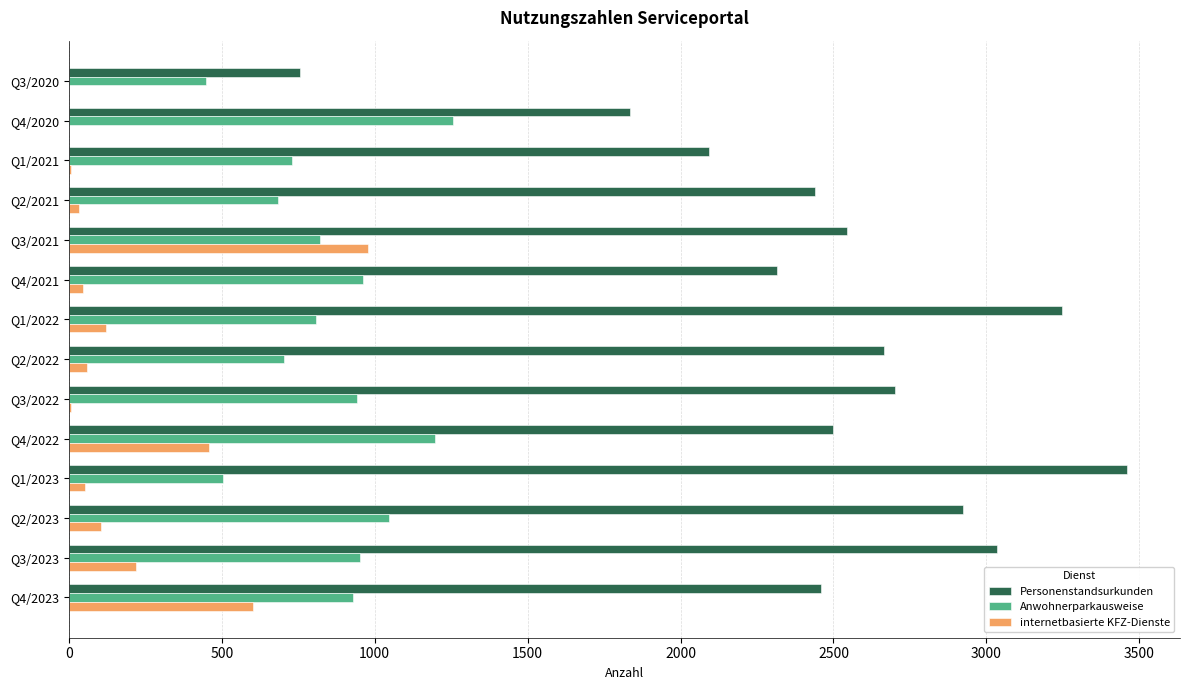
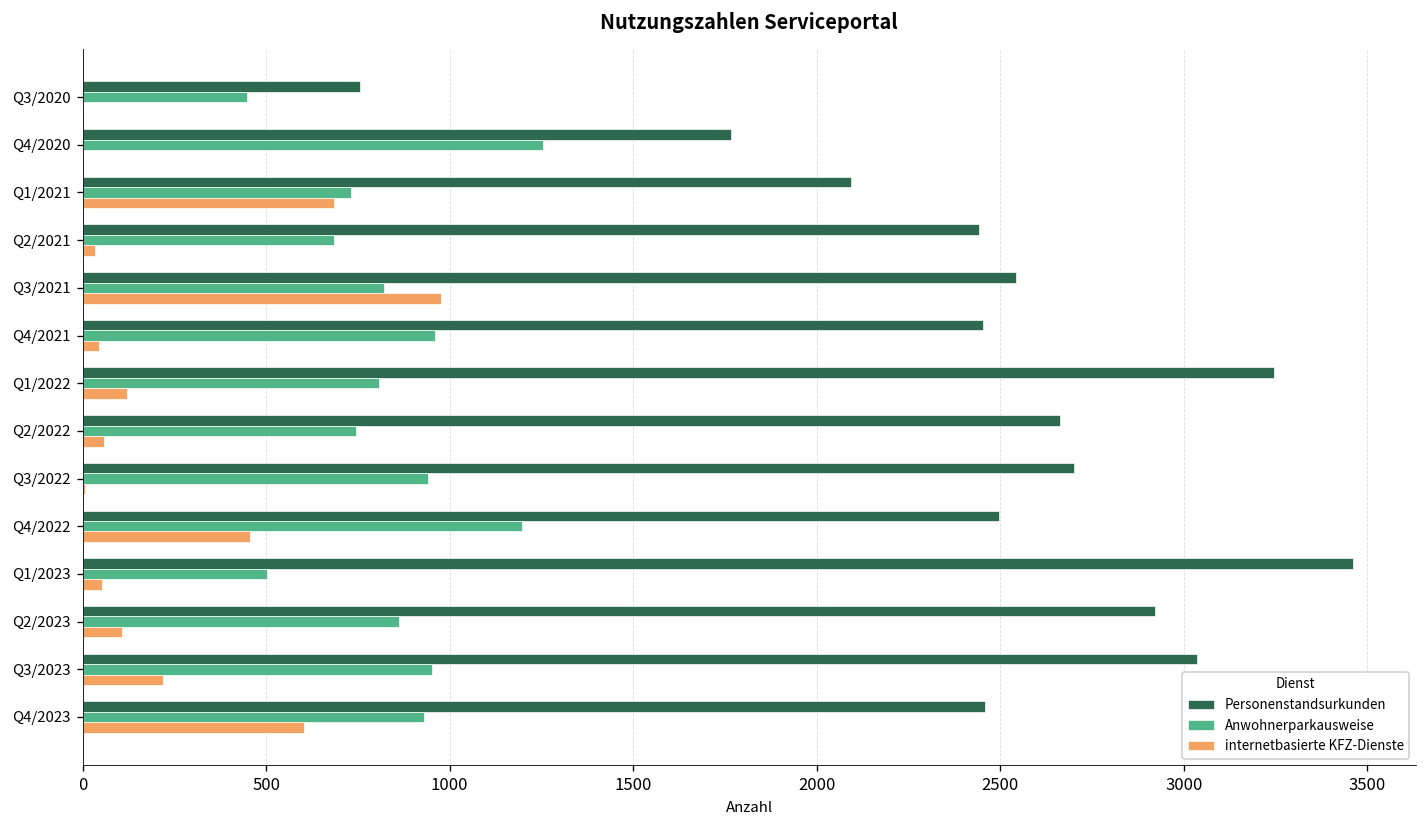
Personenstandsurkunden, Q4/2020: 1840 -> 1770
internetbasierte KFZ-Dienste, Q1/2021: 10 -> 690
Personenstandsurkunden, Q4/2021: 2320 -> 2450
Anwohnerparkausweise, Q2/2022: 700 -> 740
Anwohnerparkausweise, Q2/2023: 1050 -> 860
